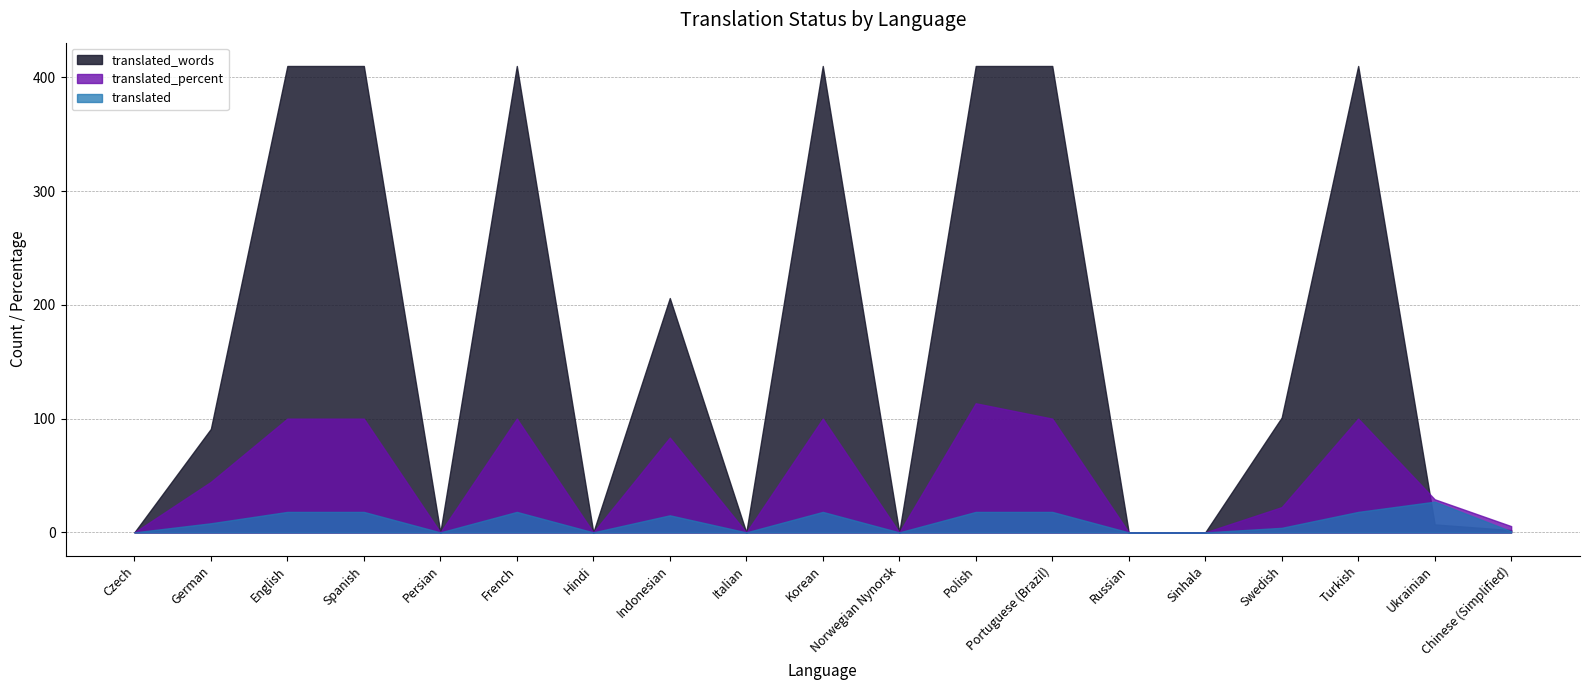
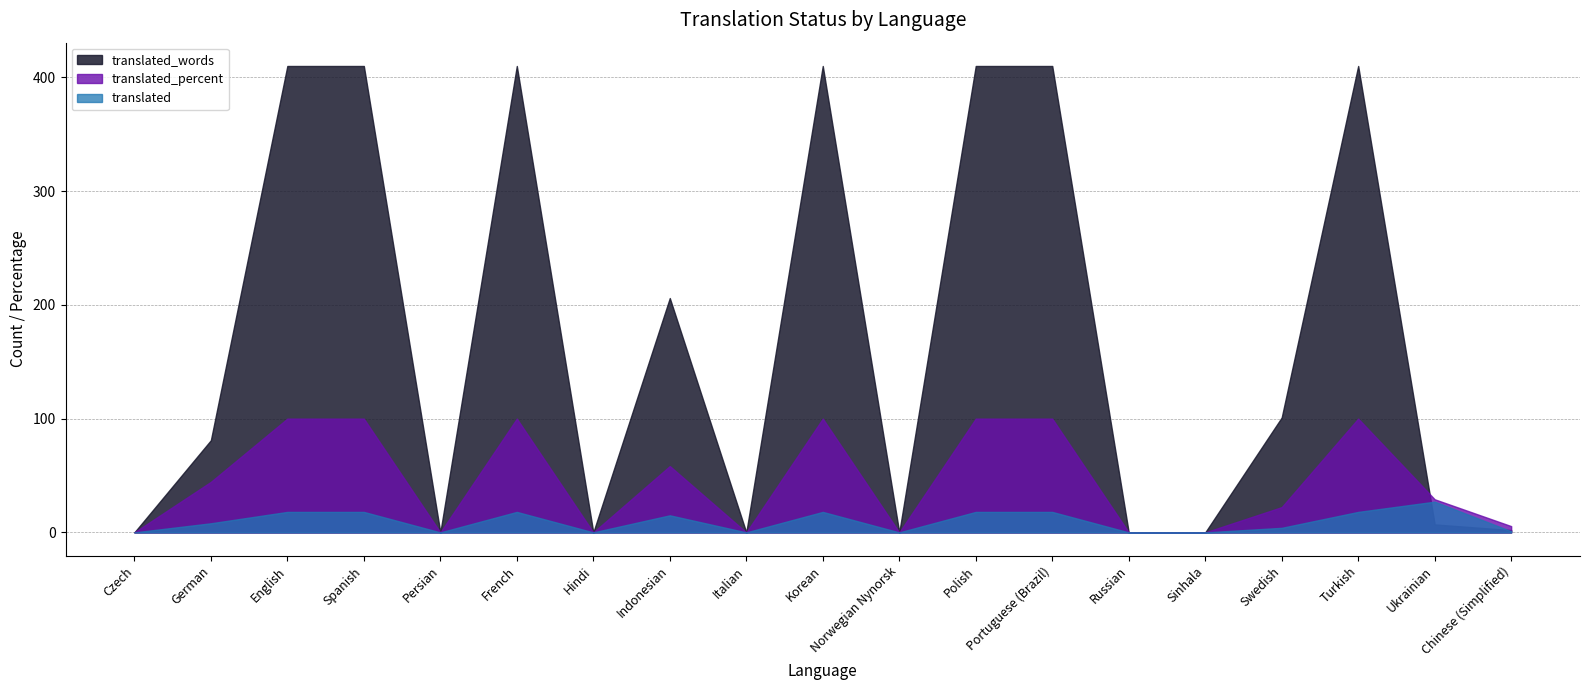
translated_words, German: 91 -> 81
translated_percent, Indonesian: 83 -> 58
translated_percent, Polish: 114 -> 100
